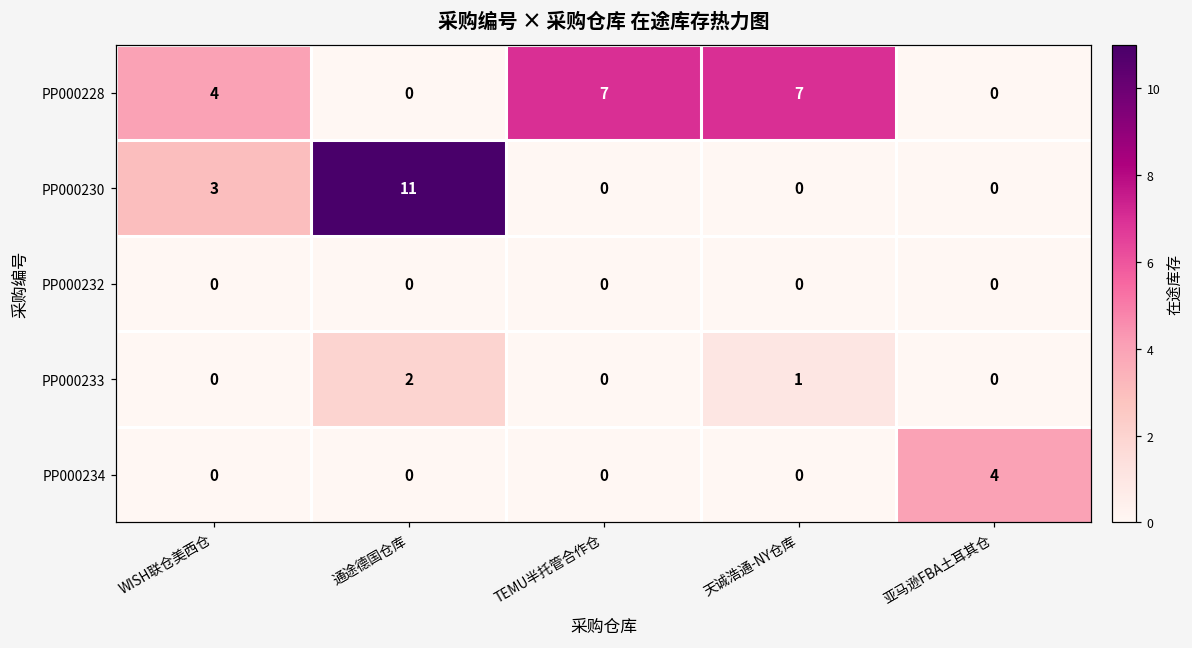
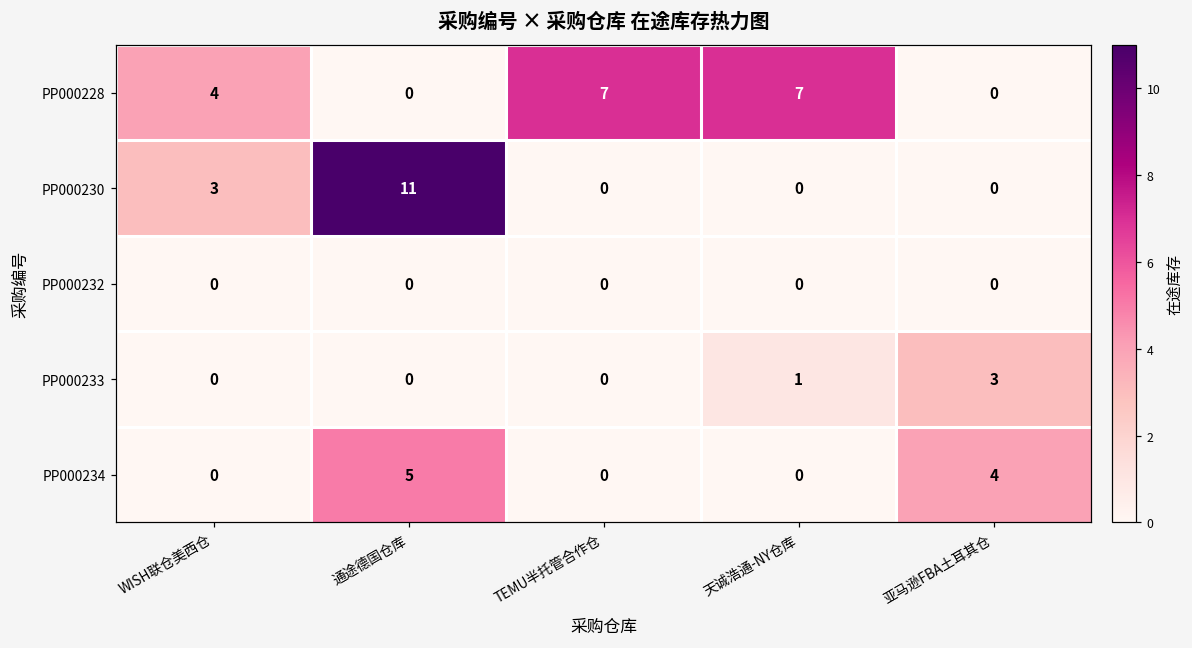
PP000233, 通途德国仓库: 2 -> 0
PP000233, 亚马逊FBA土耳其仓: 0 -> 3
PP000234, 通途德国仓库: 0 -> 5
